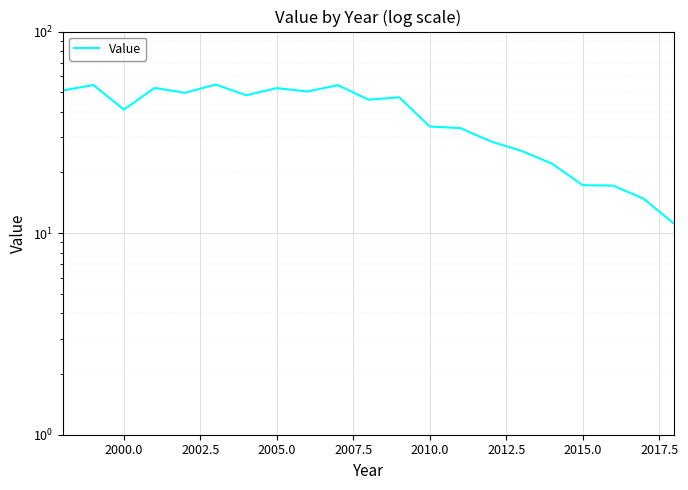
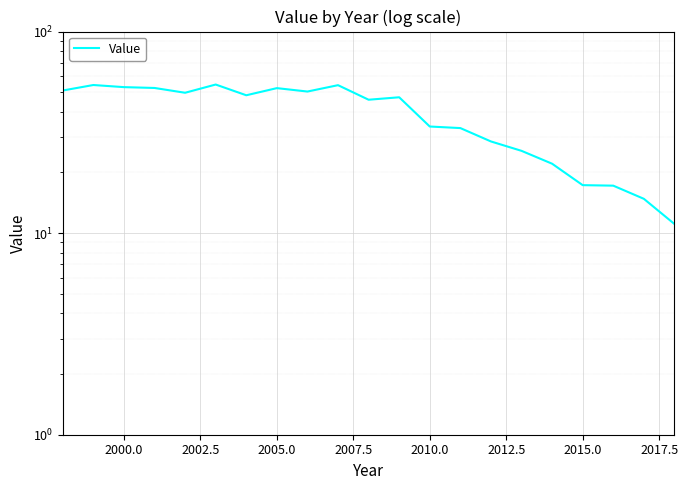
2000.0: 41 -> 53
